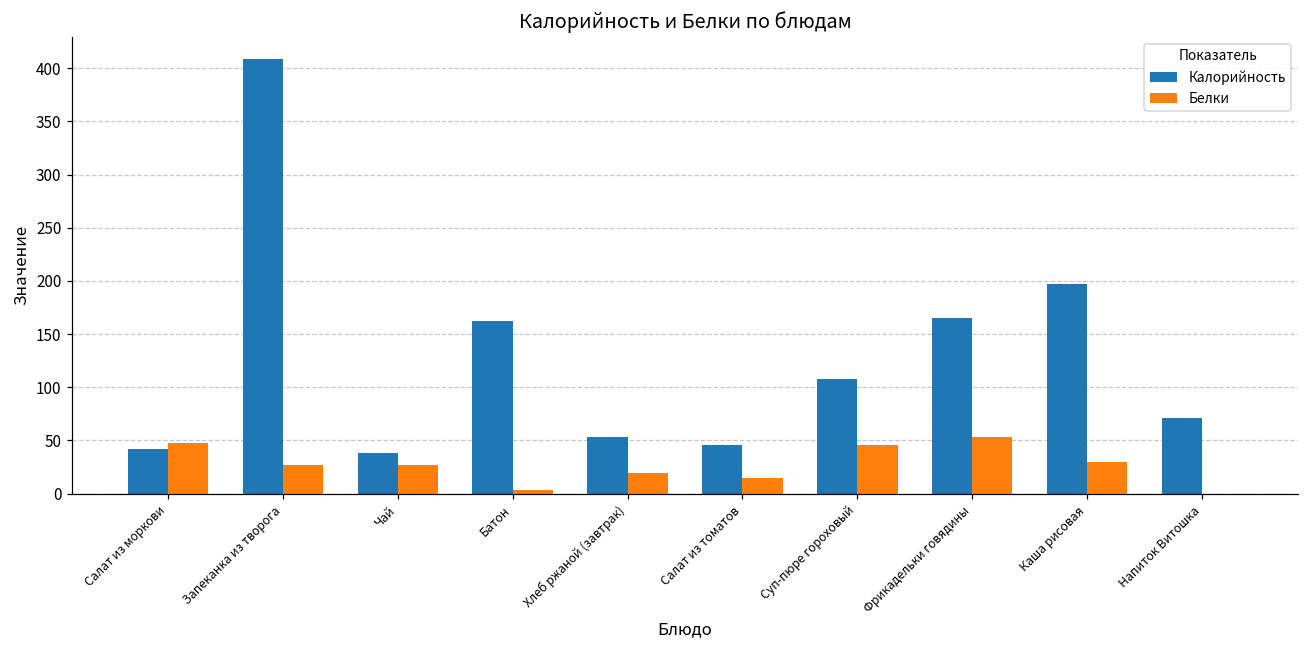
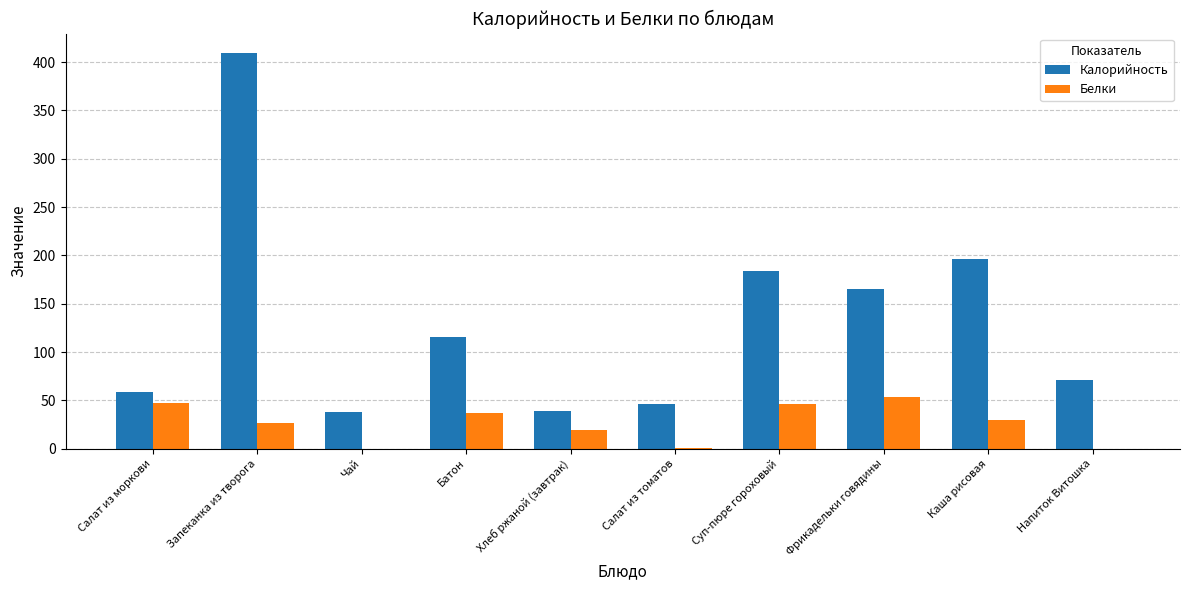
Калорийность, Салат из моркови: 40 -> 60
Белки, Чай: 30 -> 0
Калорийность, Батон: 160 -> 120
Белки, Батон: 0 -> 40
Калорийность, Хлеб ржаной (завтрак): 50 -> 40
Белки, Салат из томатов: 10 -> 0
Калорийность, Суп-пюре гороховый: 110 -> 180
